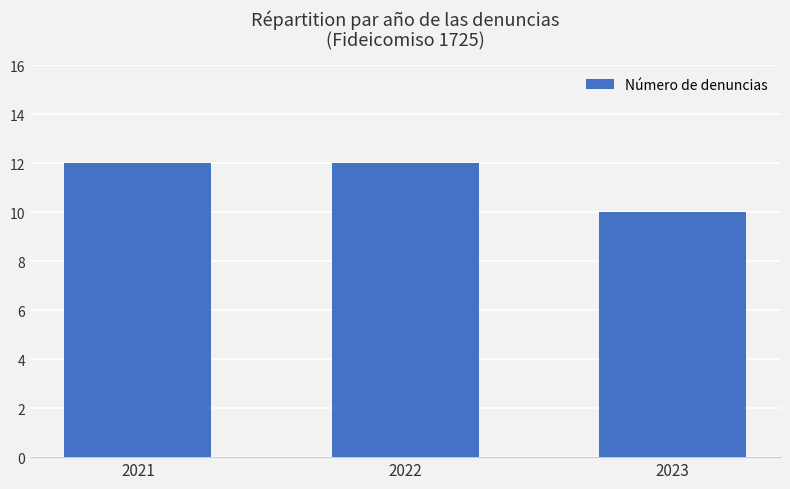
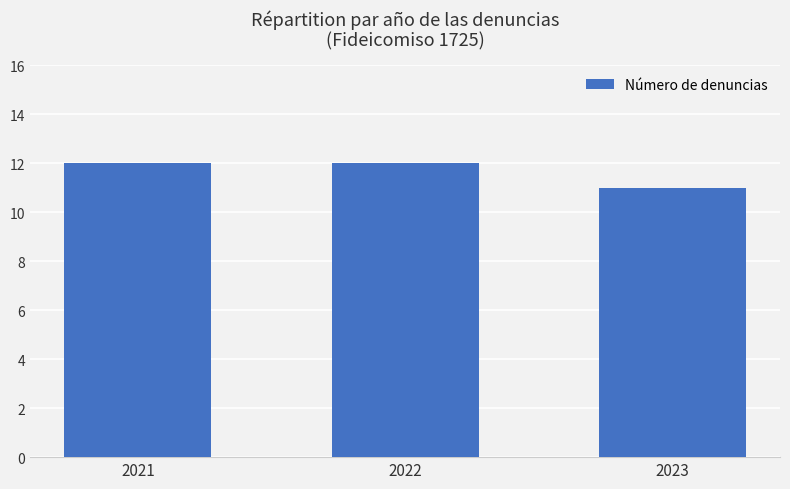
2023: 10 -> 11
